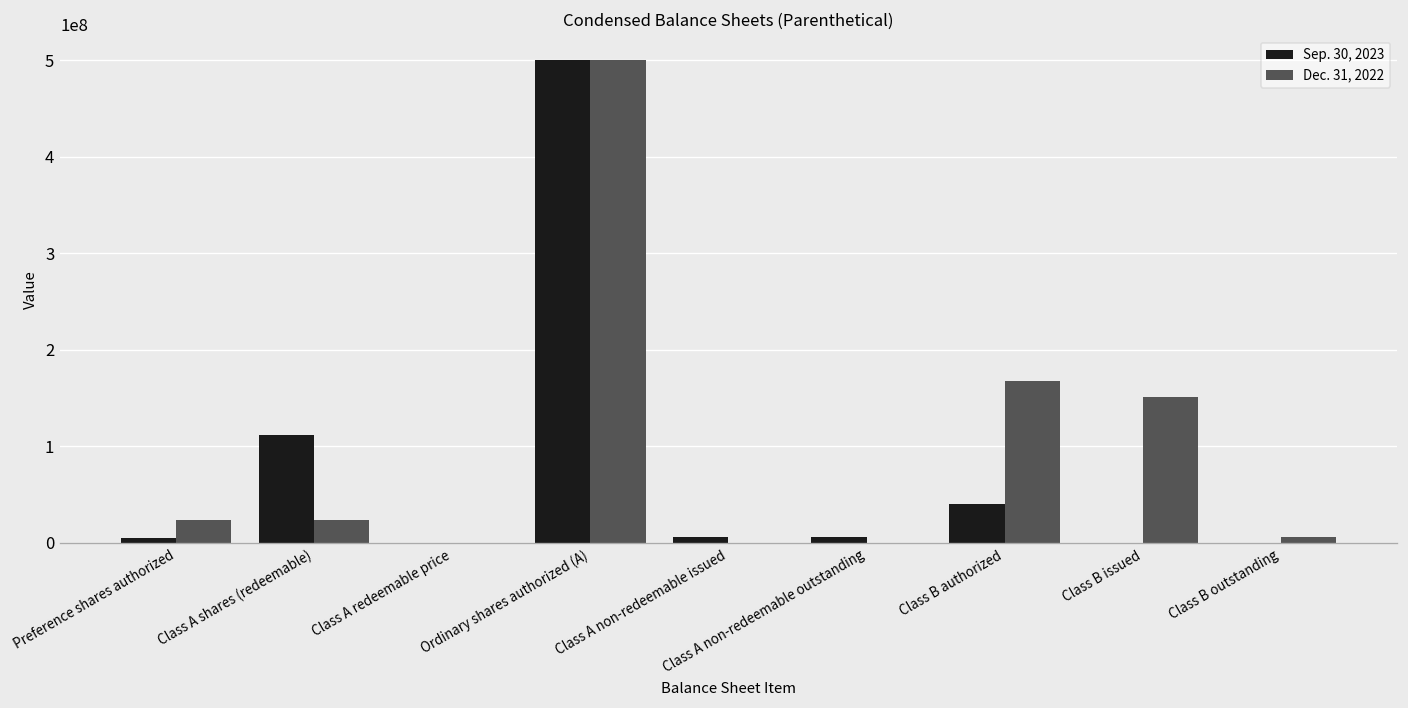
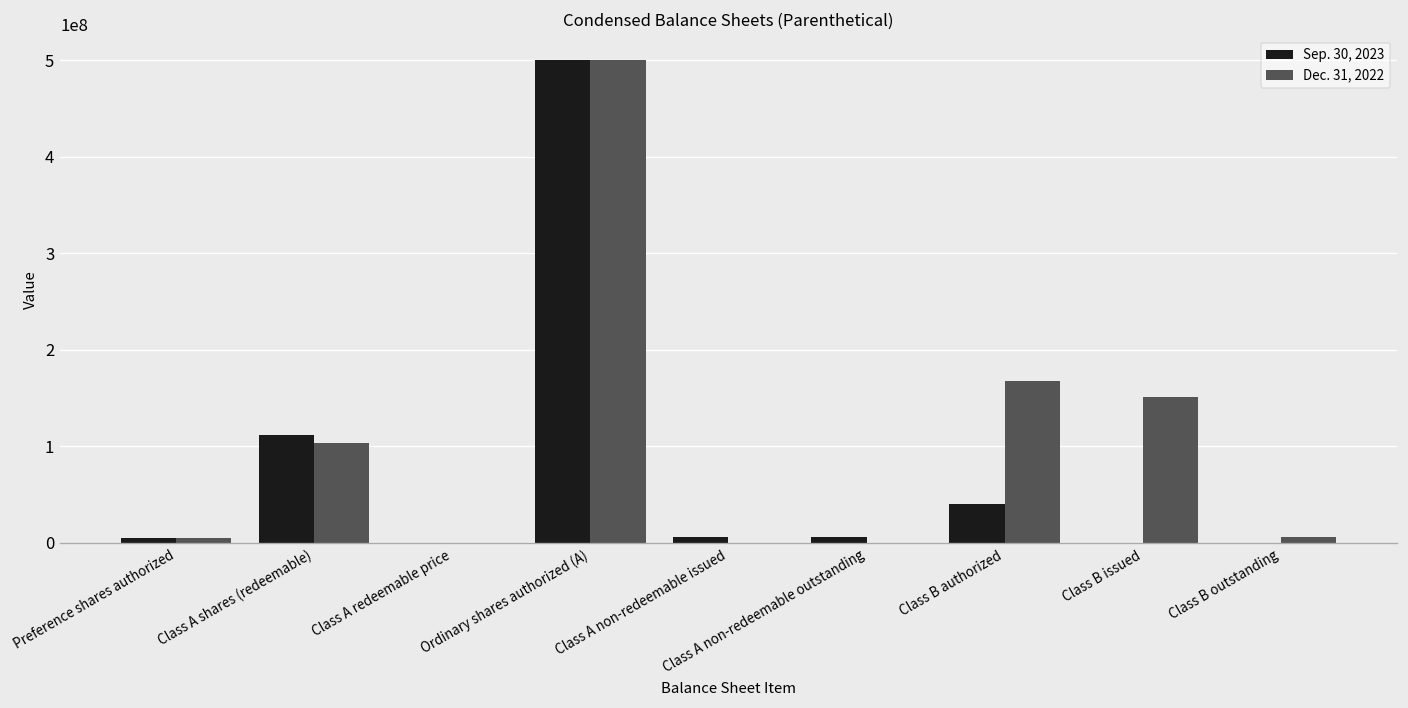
Dec. 31, 2022, Preference shares authorized: 20000000 -> 10000000
Dec. 31, 2022, Class A shares (redeemable): 20000000 -> 100000000
